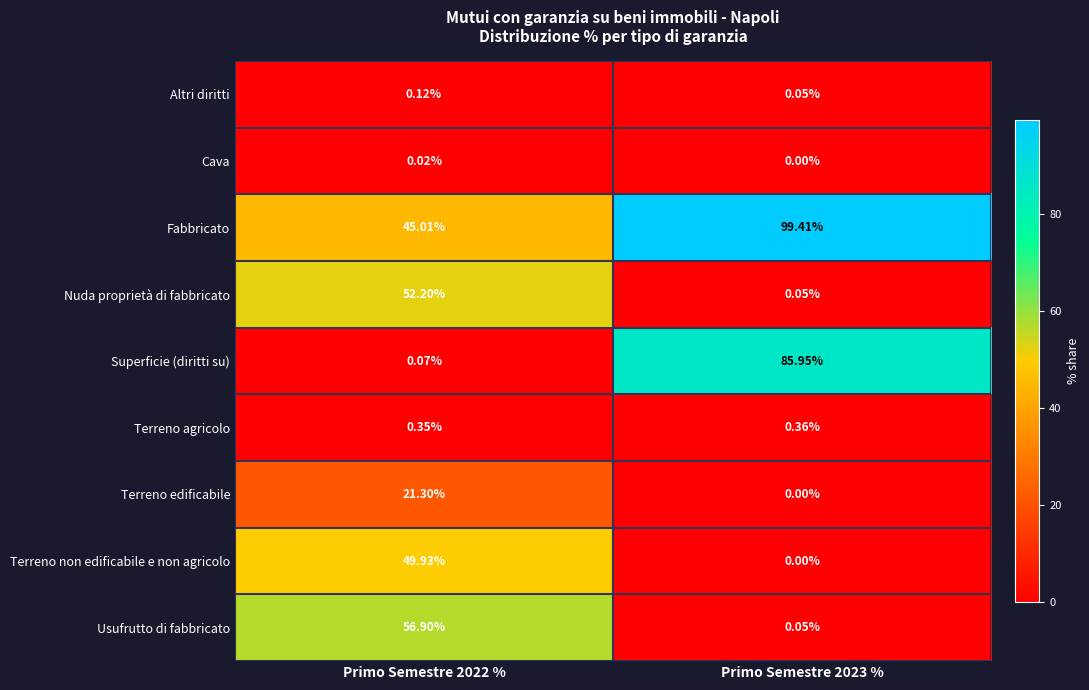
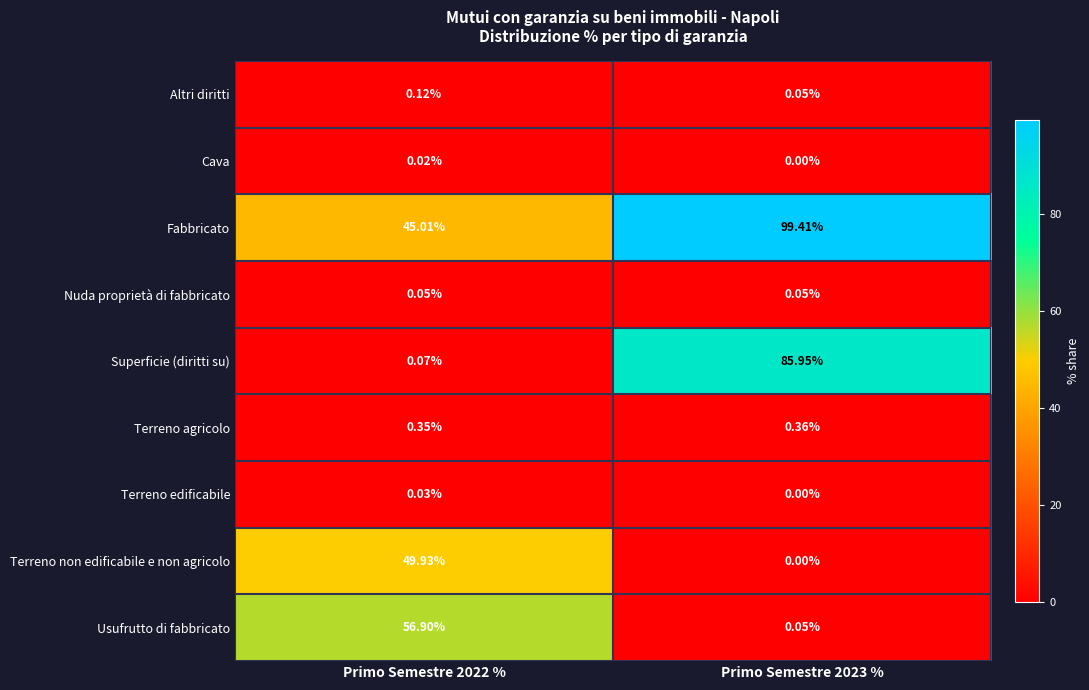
Nuda proprietà di fabbricato, Primo Semestre 2022 %: 52.20% -> 0.05%
Terreno edificabile, Primo Semestre 2022 %: 21.30% -> 0.03%
